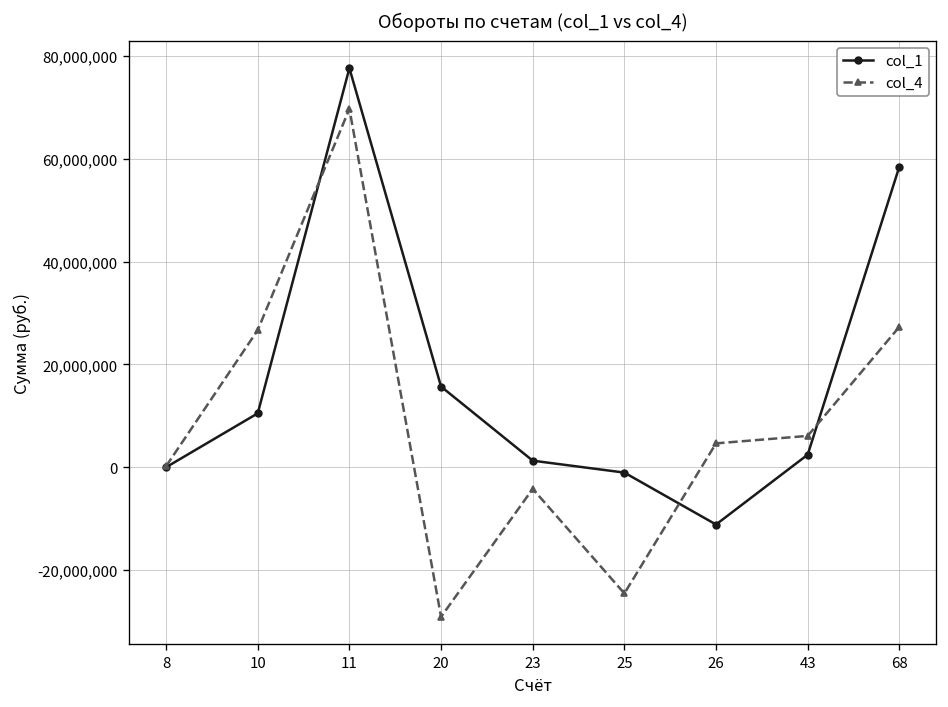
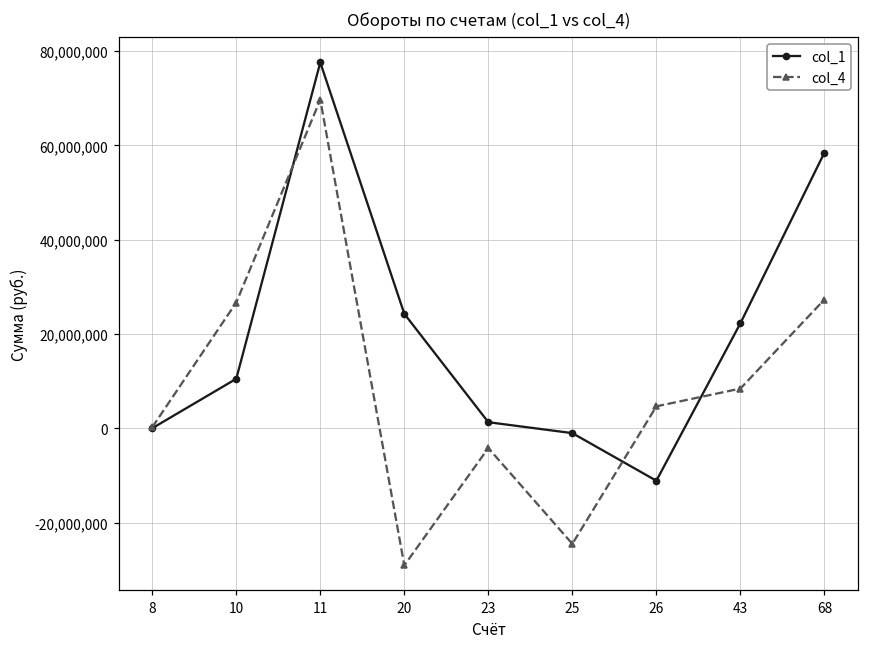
col_1, 20: 16,000,000 -> 24,000,000
col_1, 43: 2,000,000 -> 22,000,000
col_4, 43: 6,000,000 -> 8,000,000
